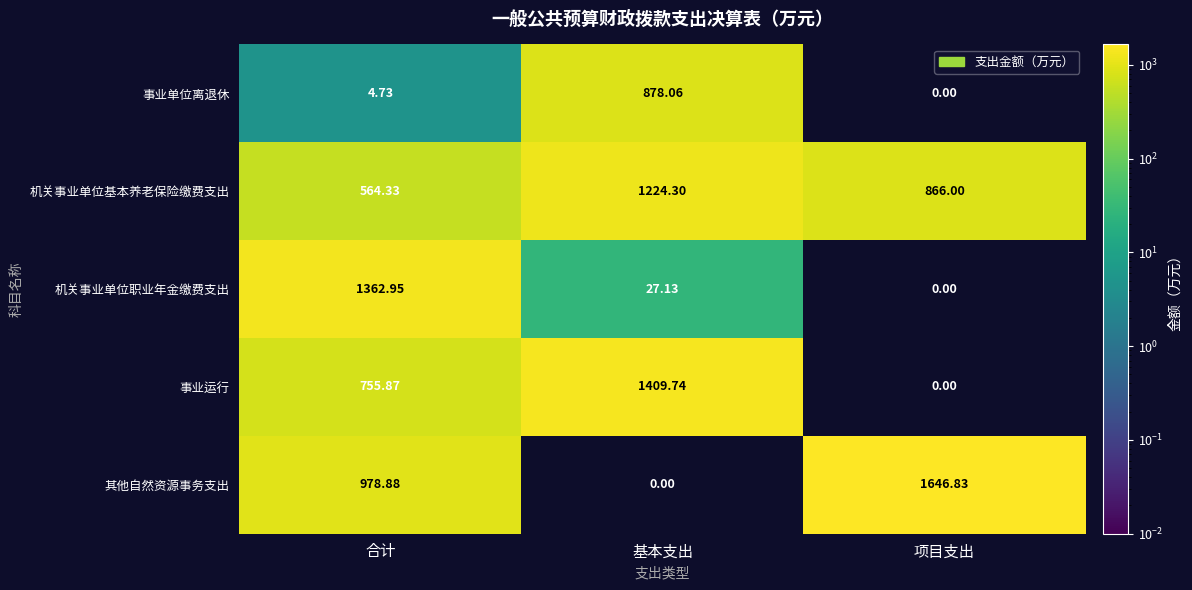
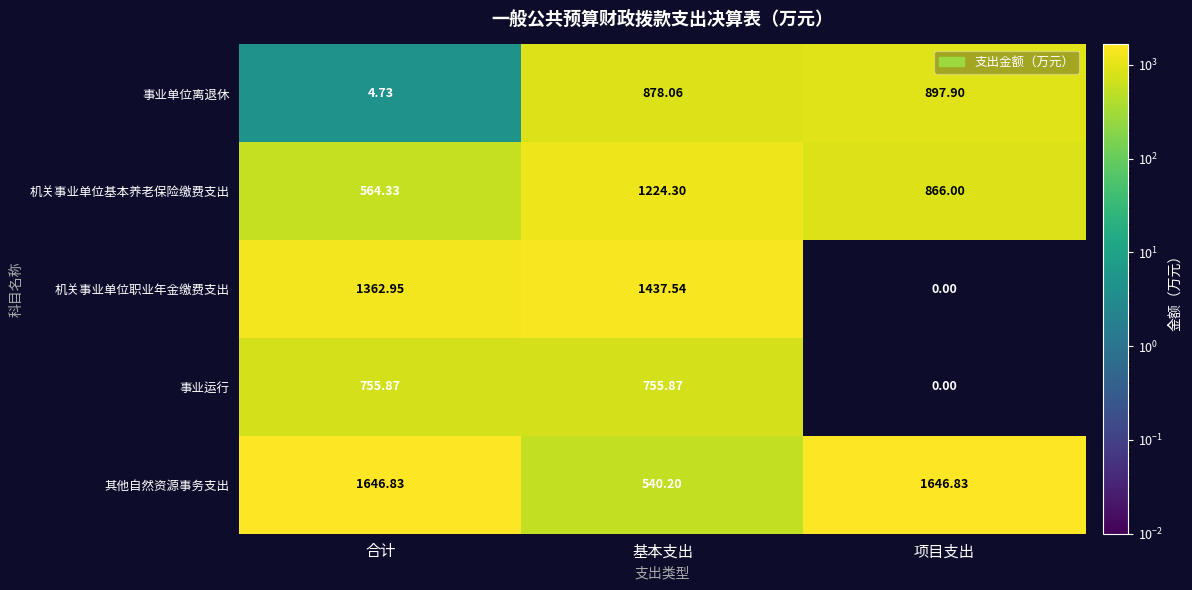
事业单位离退休, 项目支出: 0.00 -> 897.90
机关事业单位职业年金缴费支出, 基本支出: 27.13 -> 1437.54
事业运行, 基本支出: 1409.74 -> 755.87
其他自然资源事务支出, 合计: 978.88 -> 1646.83
其他自然资源事务支出, 基本支出: 0.00 -> 540.20
